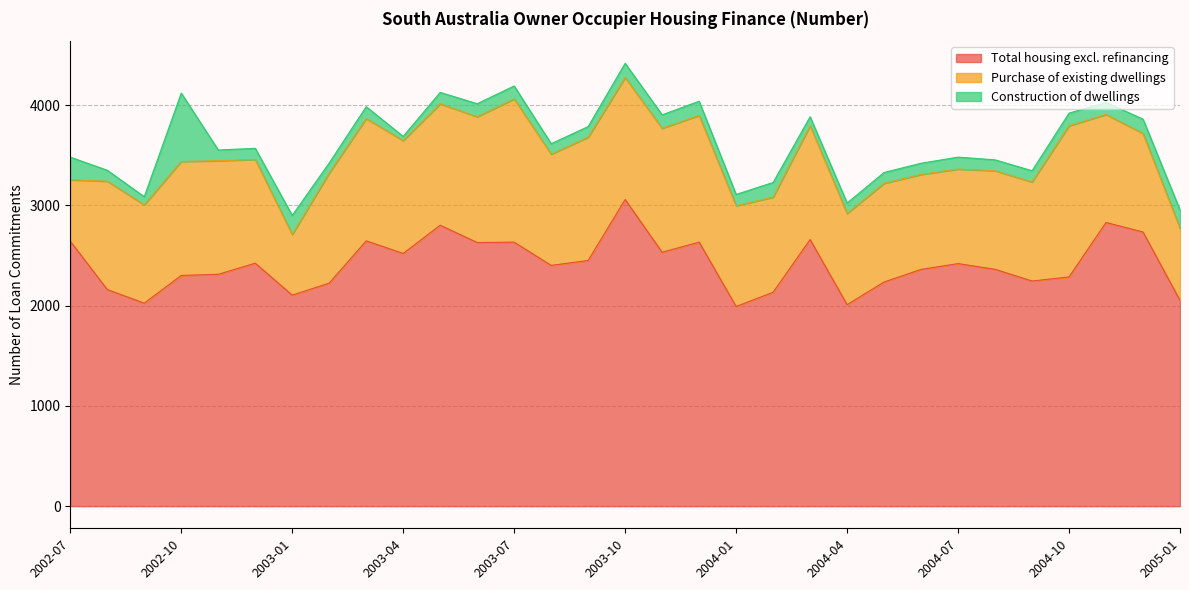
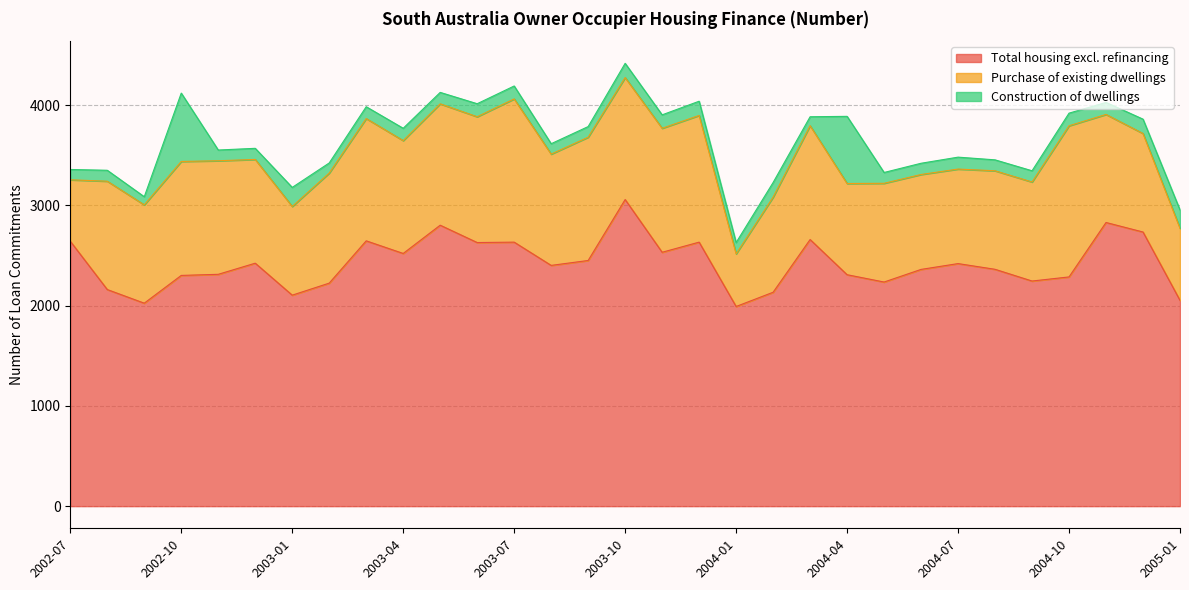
Construction of dwellings, 2002-07: 230 -> 100
Purchase of existing dwellings, 2003-01: 610 -> 890
Construction of dwellings, 2003-04: 40 -> 120
Purchase of existing dwellings, 2004-01: 1010 -> 530
Total housing excl. refinancing, 2004-04: 2010 -> 2310
Construction of dwellings, 2004-04: 100 -> 670
